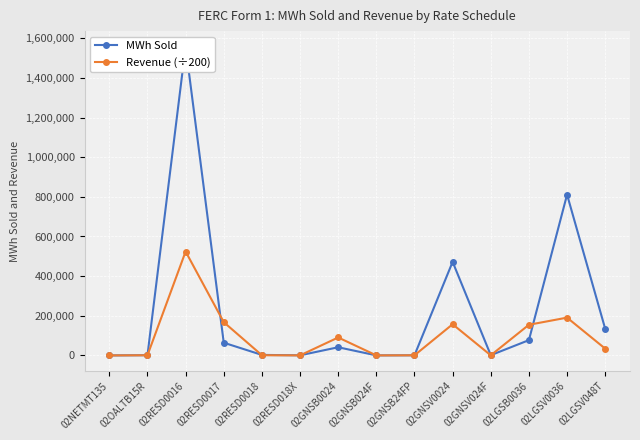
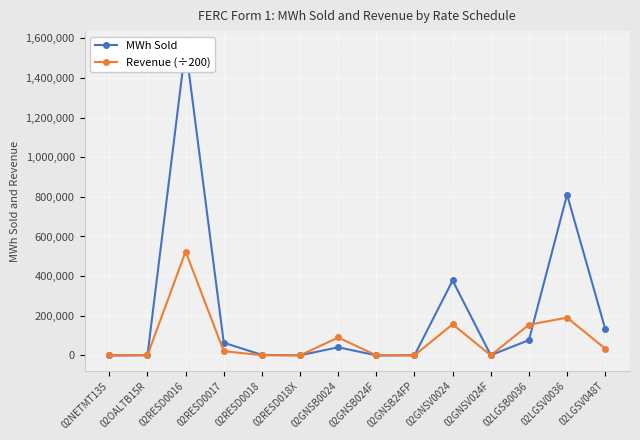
Revenue (÷200), 02RESD0017: 170,000 -> 20,000
MWh Sold, 02GNSV0024: 470,000 -> 380,000
